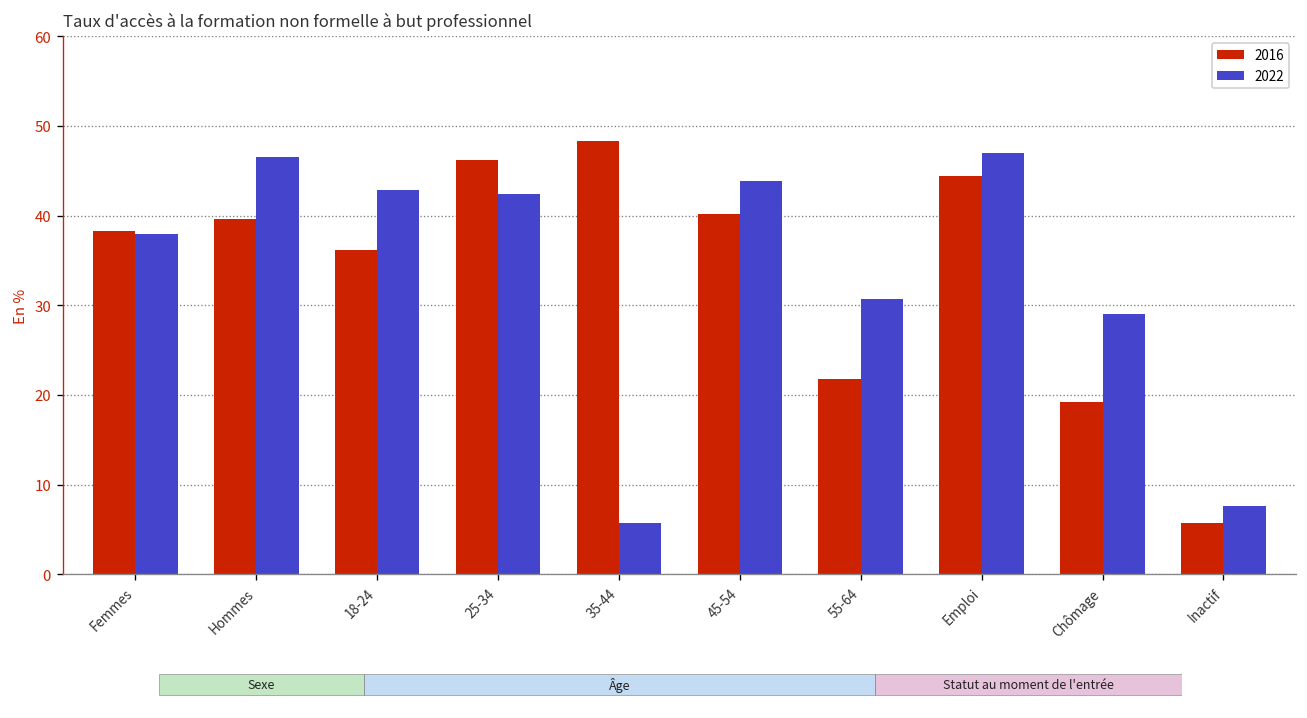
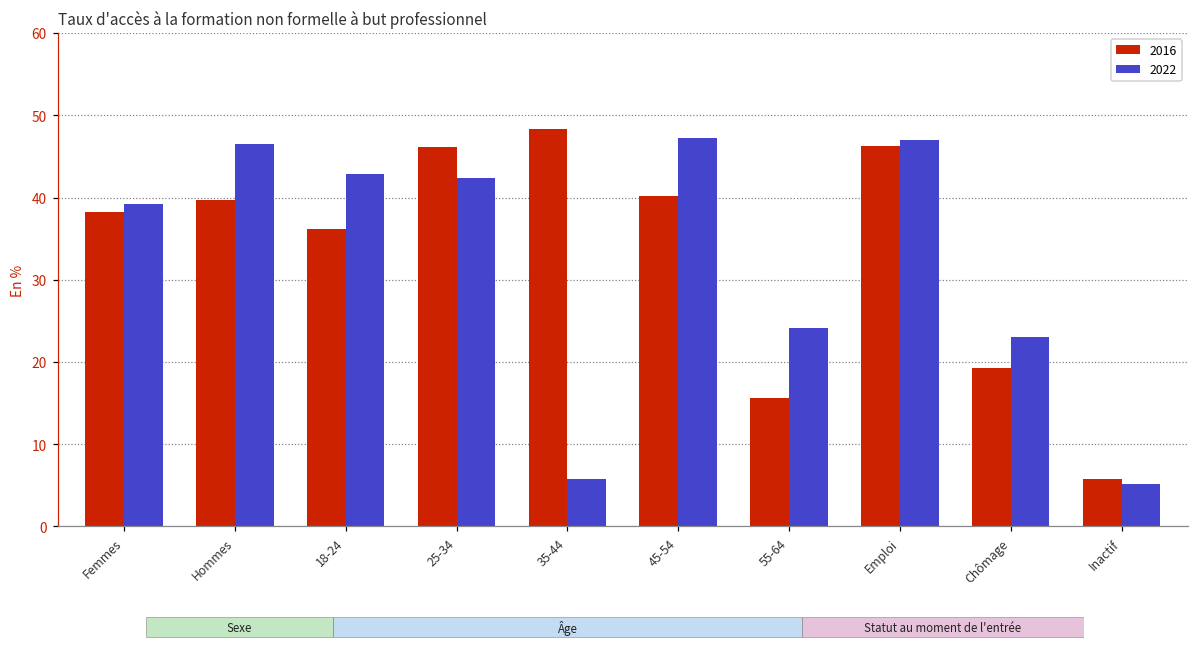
2022, Femmes: 38 -> 39
2022, 45-54: 44 -> 47
2016, 55-64: 22 -> 16
2022, 55-64: 31 -> 24
2016, Emploi: 44 -> 46
2022, Chômage: 29 -> 23
2022, Inactif: 8 -> 5
